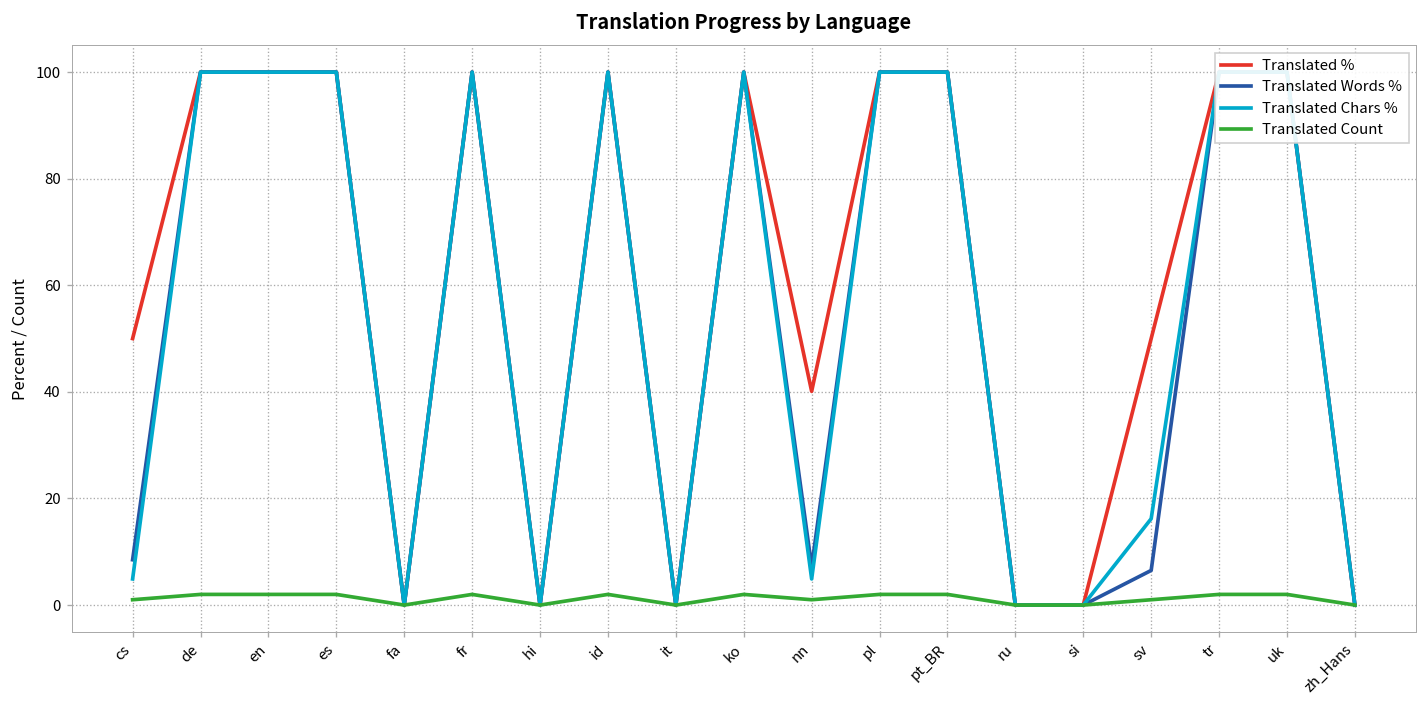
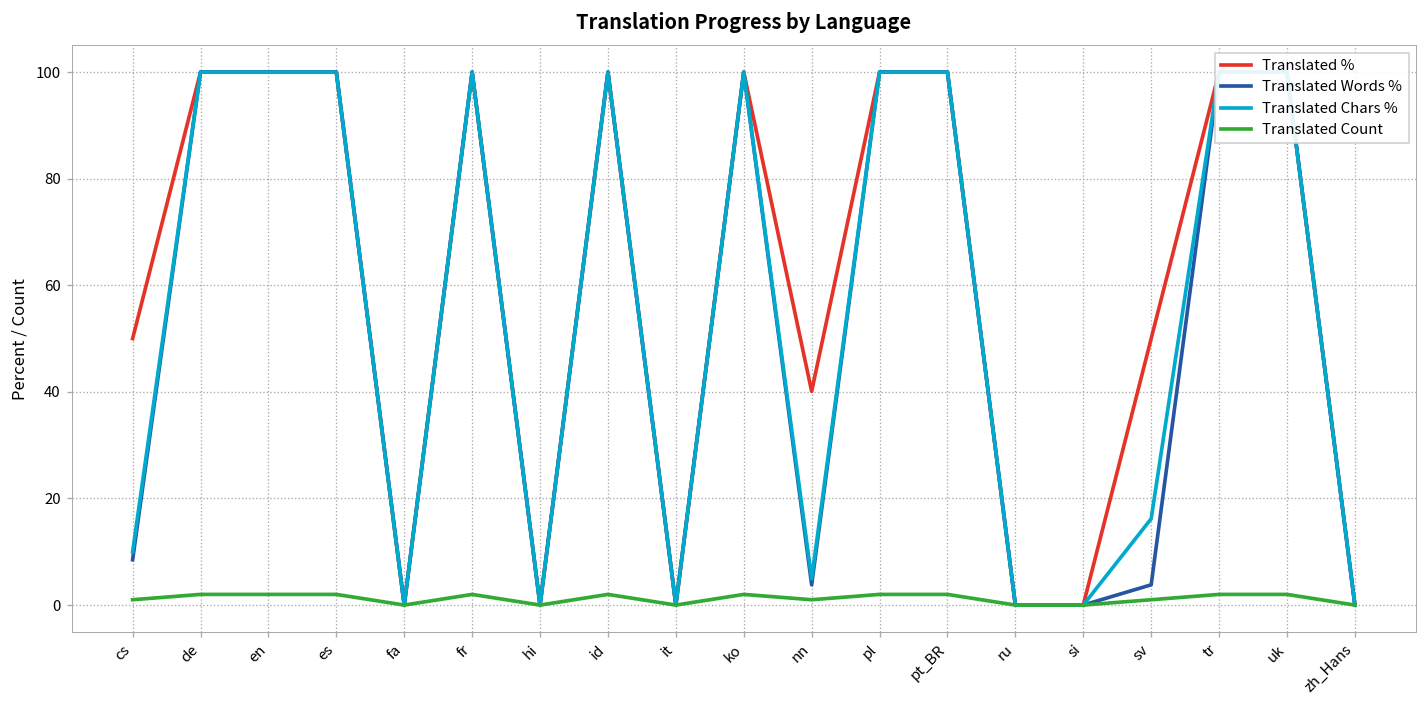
Translated Chars %, cs: 5 -> 10
Translated Words %, nn: 7 -> 4
Translated Words %, sv: 7 -> 4
